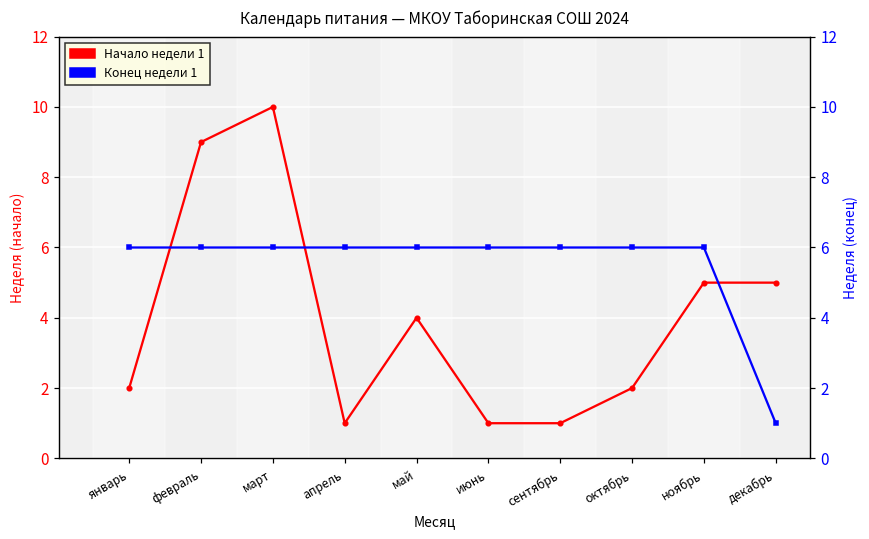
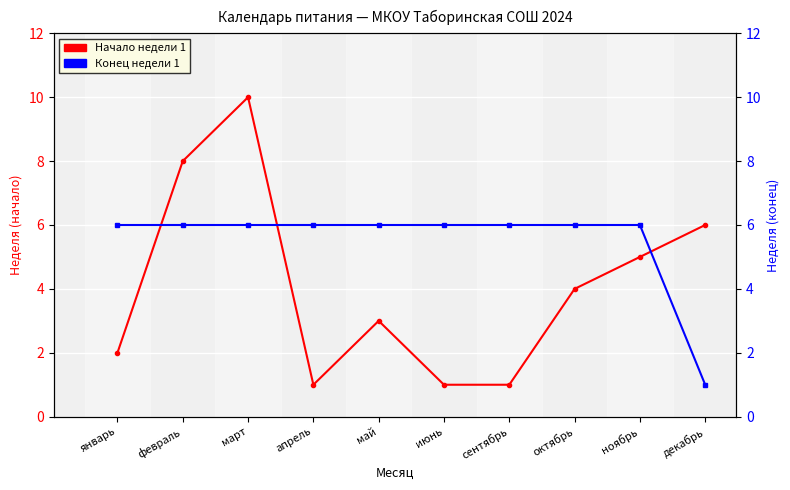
Начало недели 1, февраль: 9 -> 8
Начало недели 1, май: 4 -> 3
Начало недели 1, октябрь: 2 -> 4
Начало недели 1, декабрь: 5 -> 6
